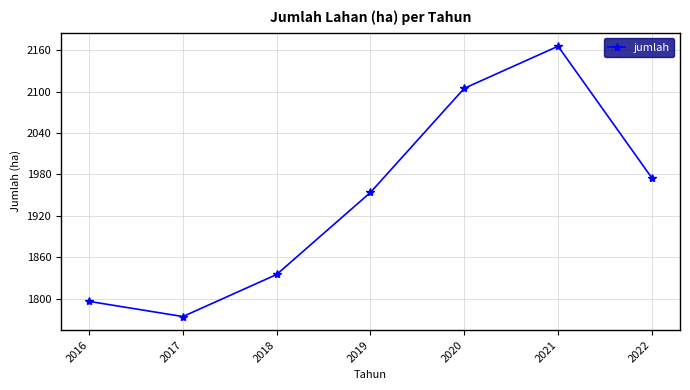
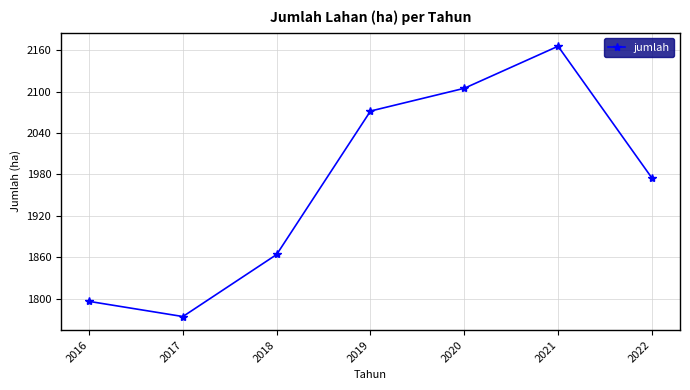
2018: 1840 -> 1860
2019: 1950 -> 2070
